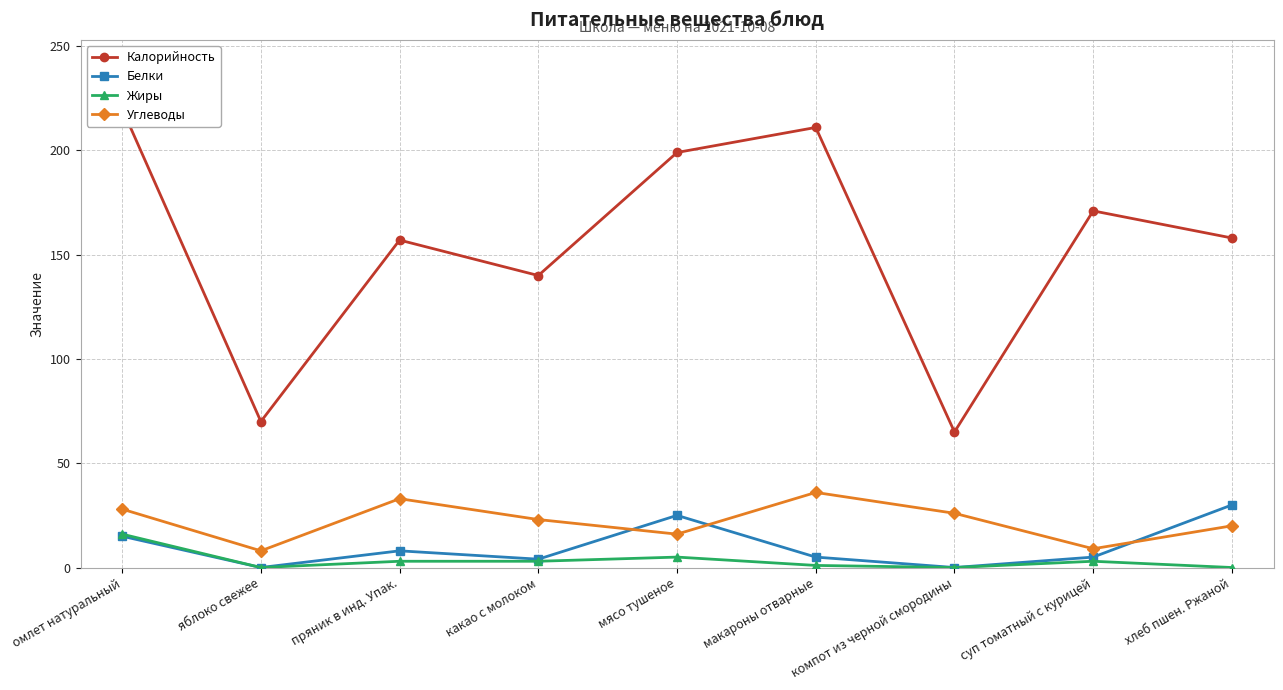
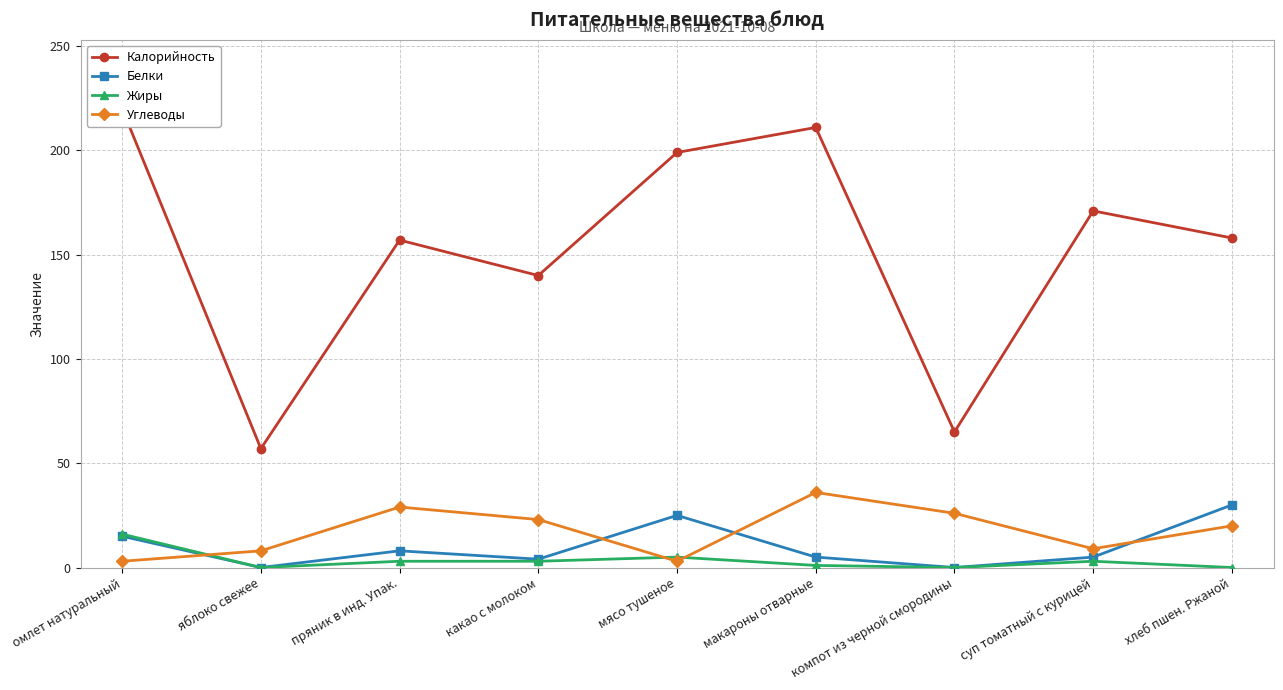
Углеводы, омлет натуральный: 28 -> 3
Калорийность, яблоко свежее: 70 -> 57
Углеводы, пряник в инд. Упак.: 33 -> 29
Углеводы, мясо тушеное: 16 -> 3
